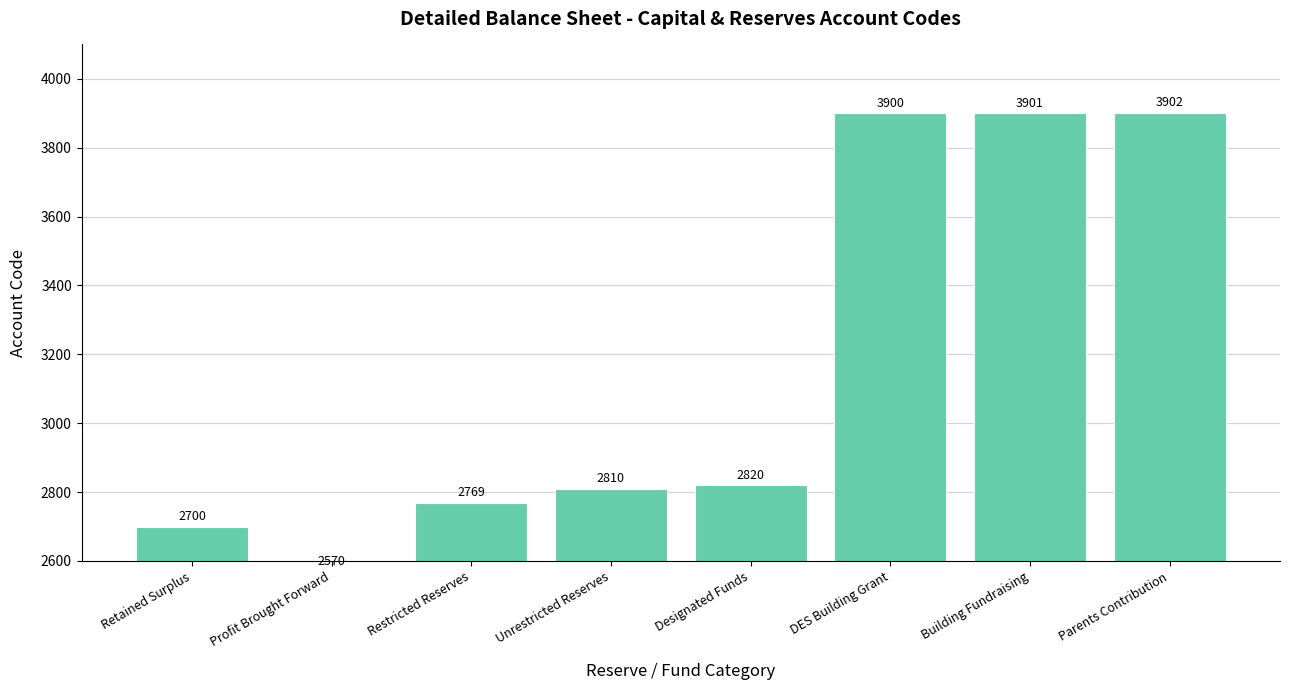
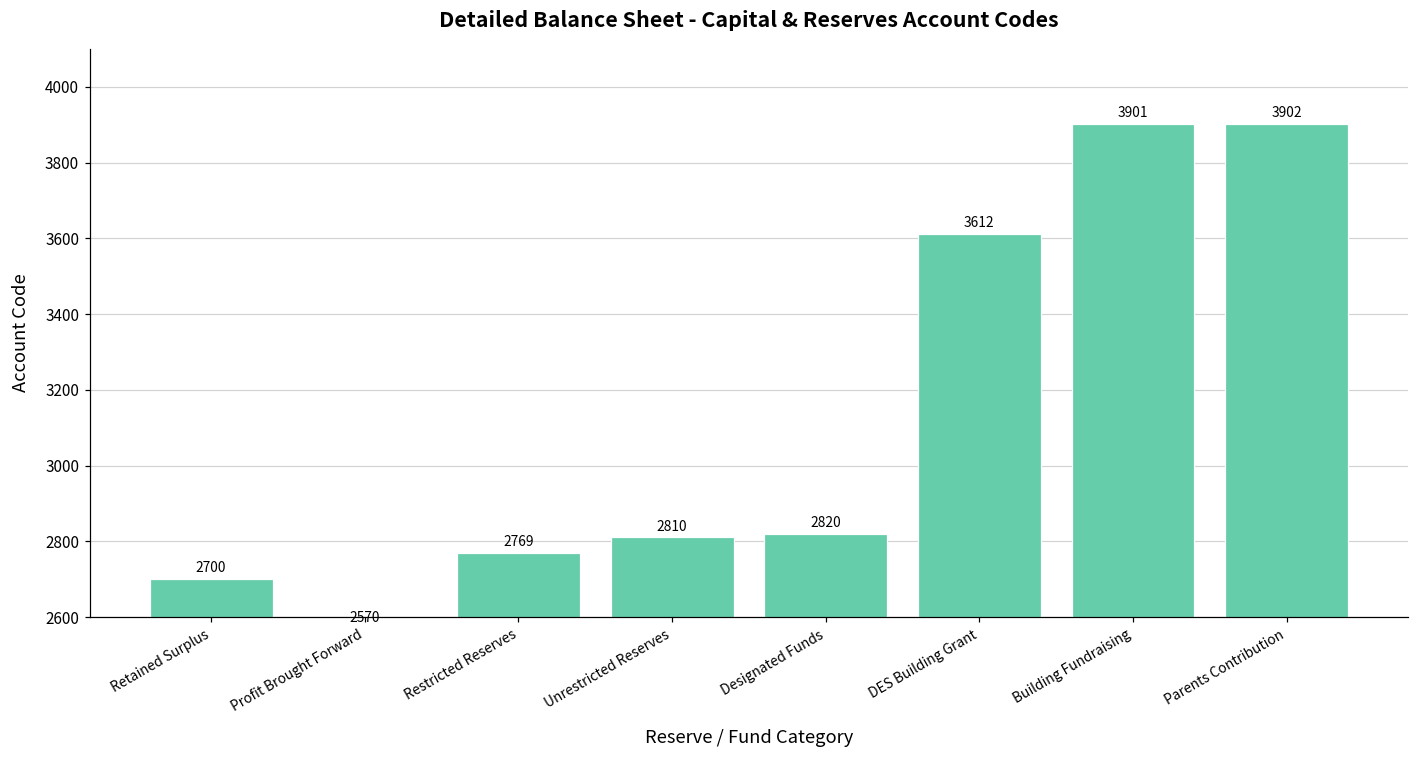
DES Building Grant: 3900 -> 3612
